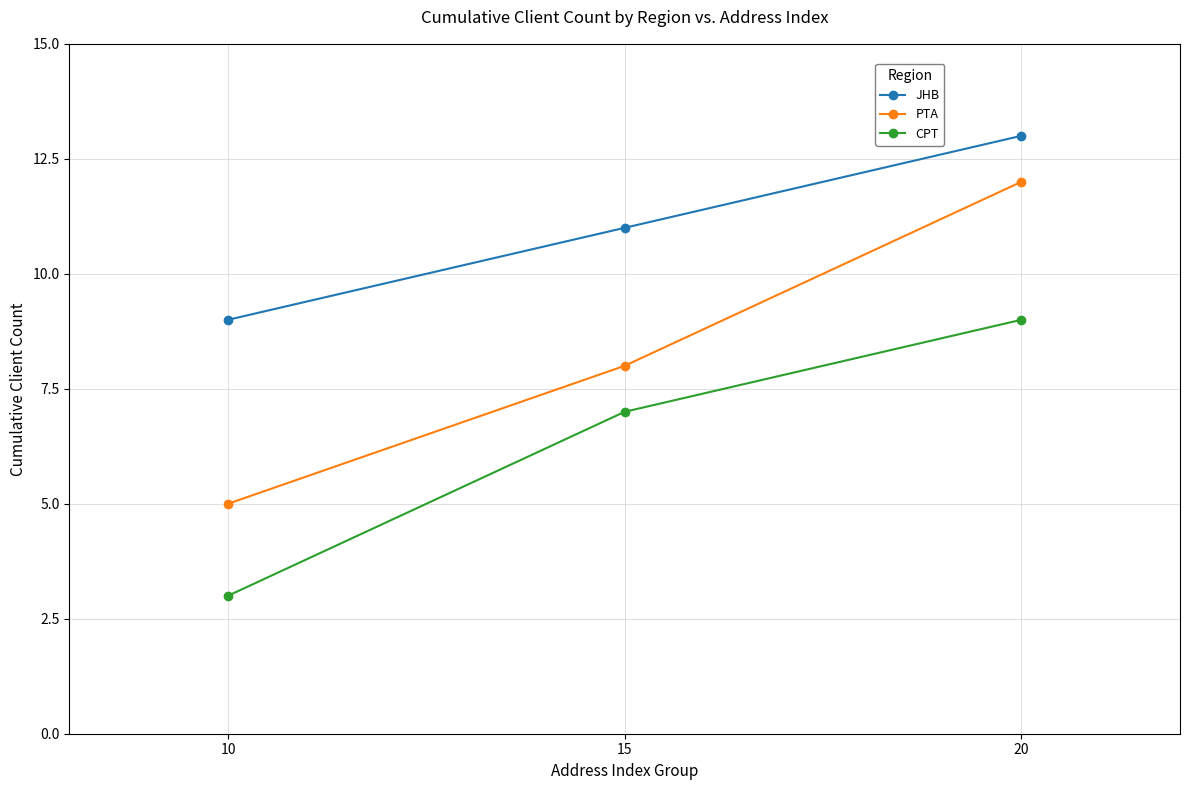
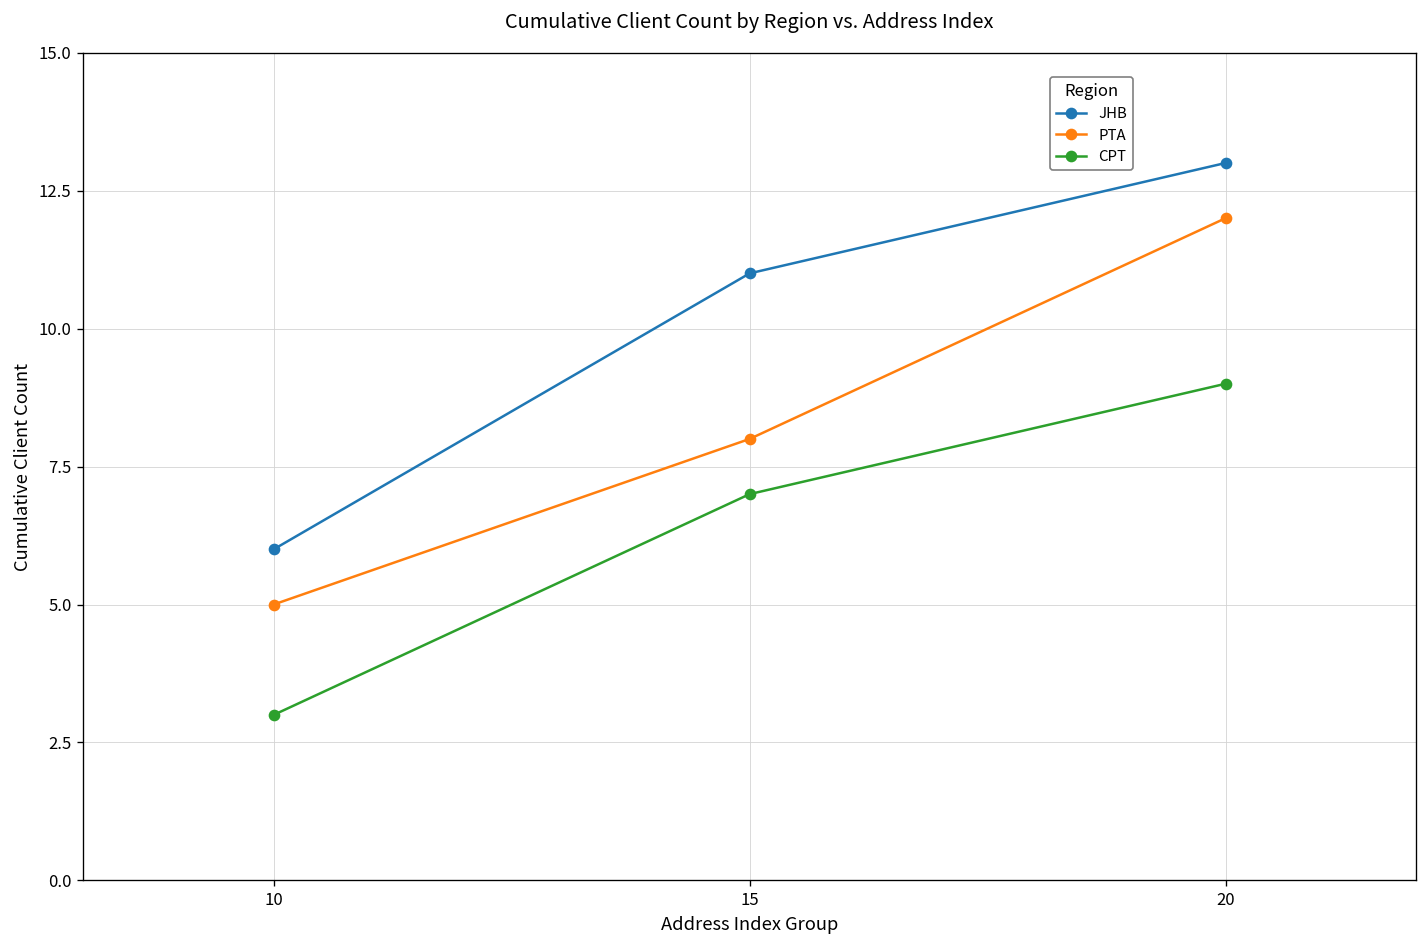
JHB, 10: 9 -> 6
